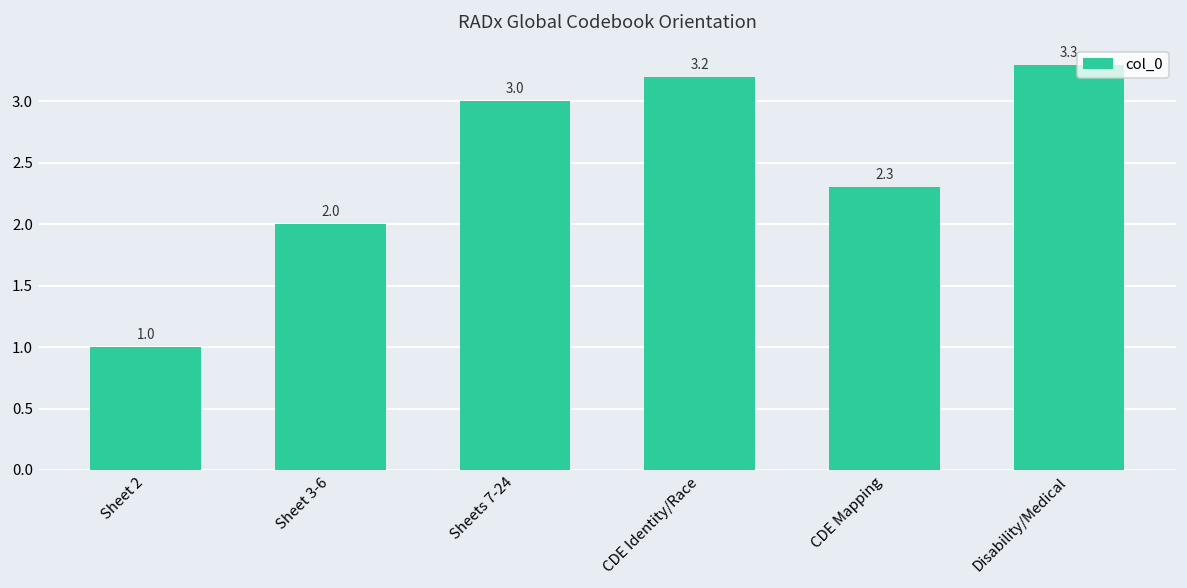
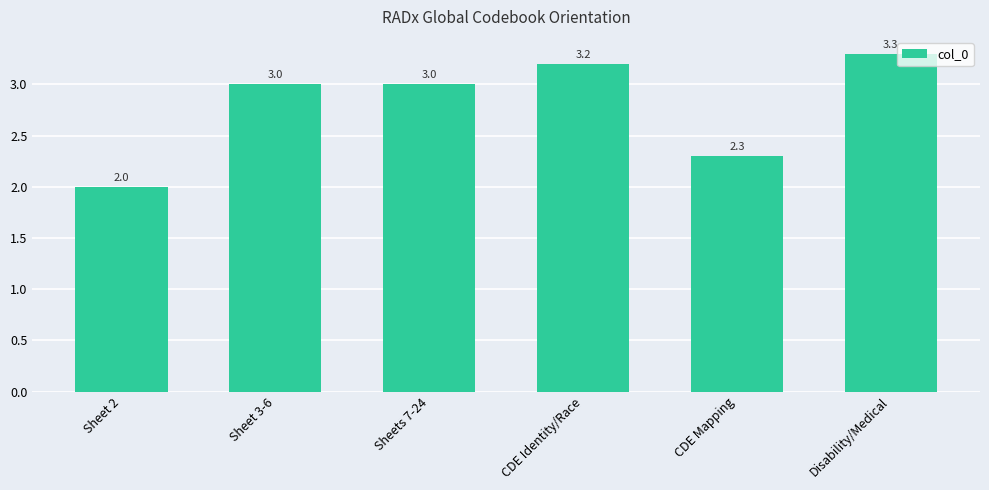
Sheet 2: 1.0 -> 2.0
Sheet 3-6: 2.0 -> 3.0
